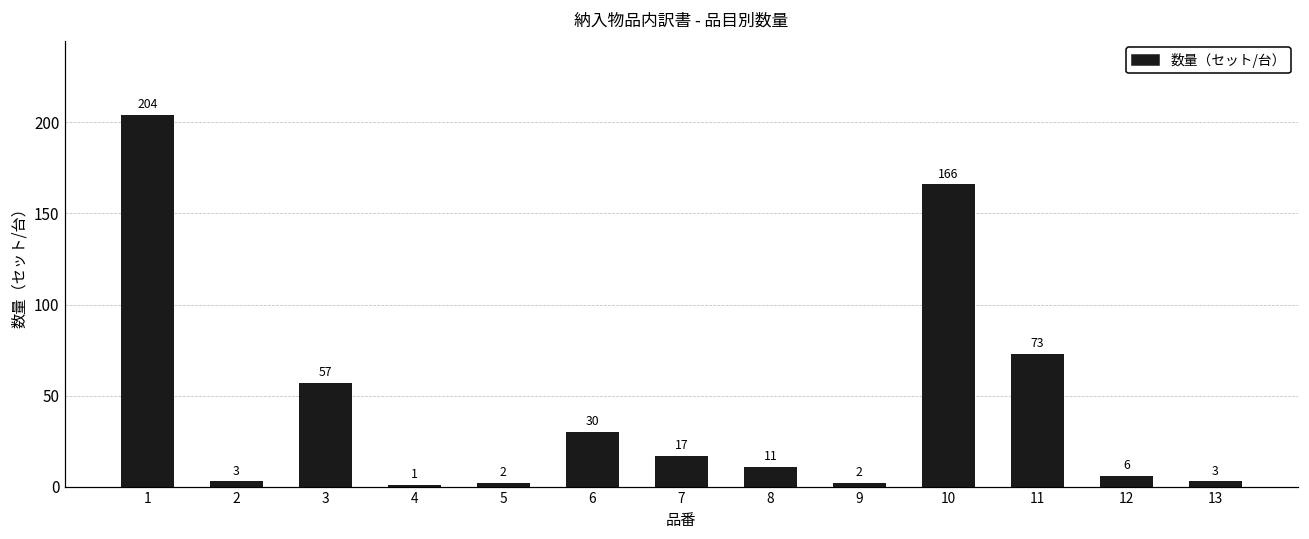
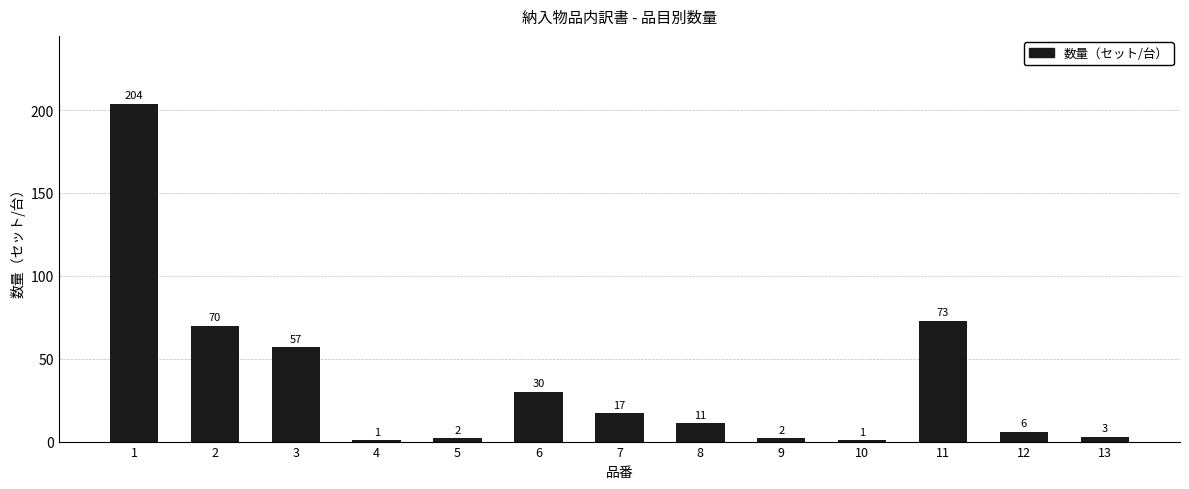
2: 3 -> 70
10: 166 -> 1
